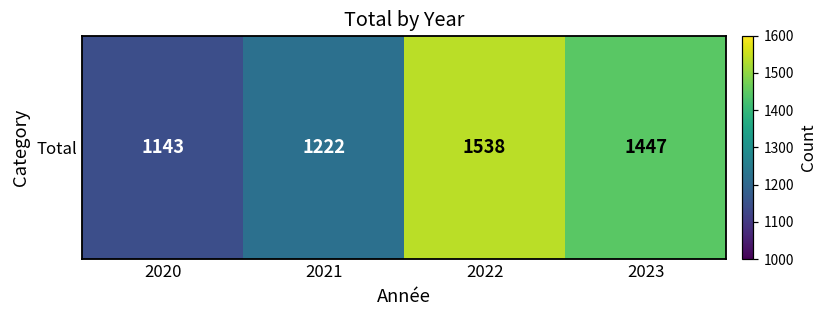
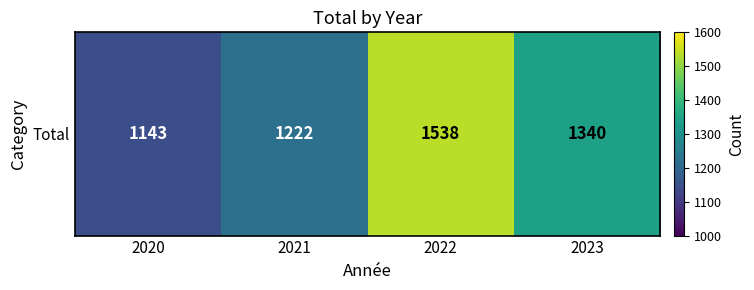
Total, 2023: 1447 -> 1340
